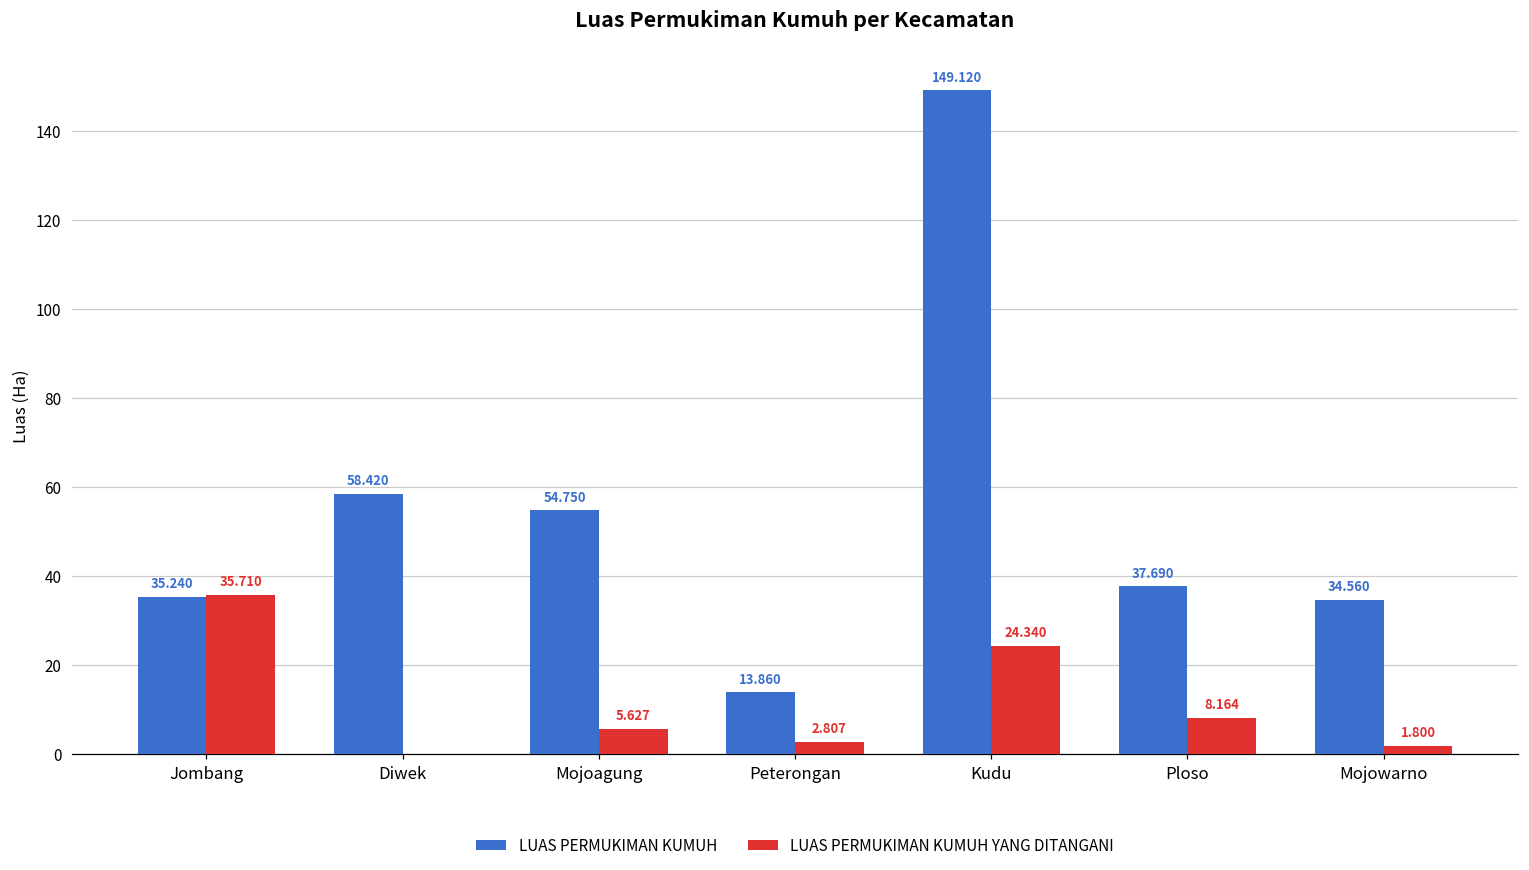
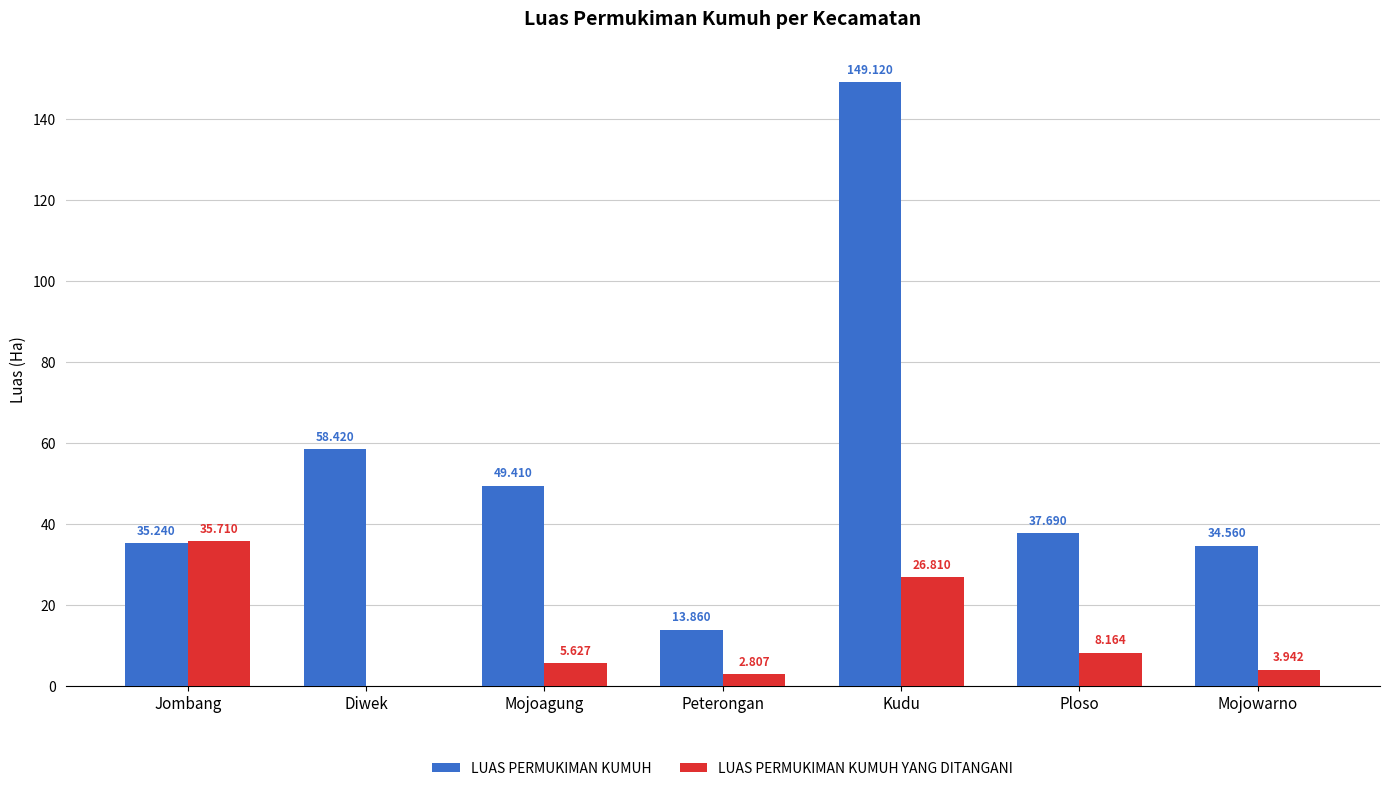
LUAS PERMUKIMAN KUMUH, Mojoagung: 54.750 -> 49.410
LUAS PERMUKIMAN KUMUH YANG DITANGANI, Kudu: 24.340 -> 26.810
LUAS PERMUKIMAN KUMUH YANG DITANGANI, Mojowarno: 1.800 -> 3.942
